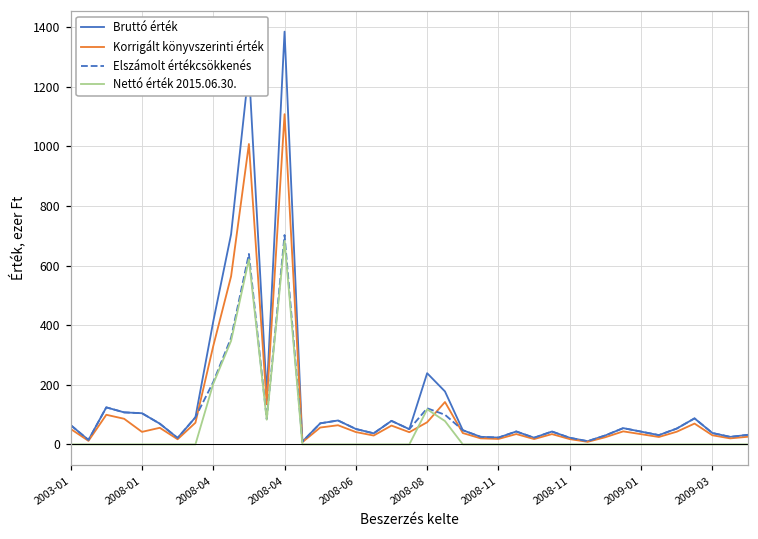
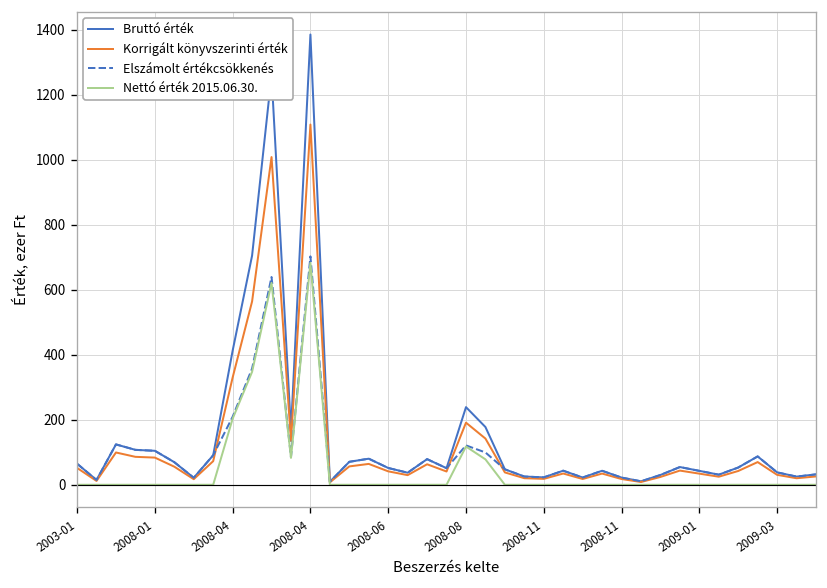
Korrigált könyvszerinti érték, 2008-01: 40 -> 80
Korrigált könyvszerinti érték, 2008-08: 70 -> 190
